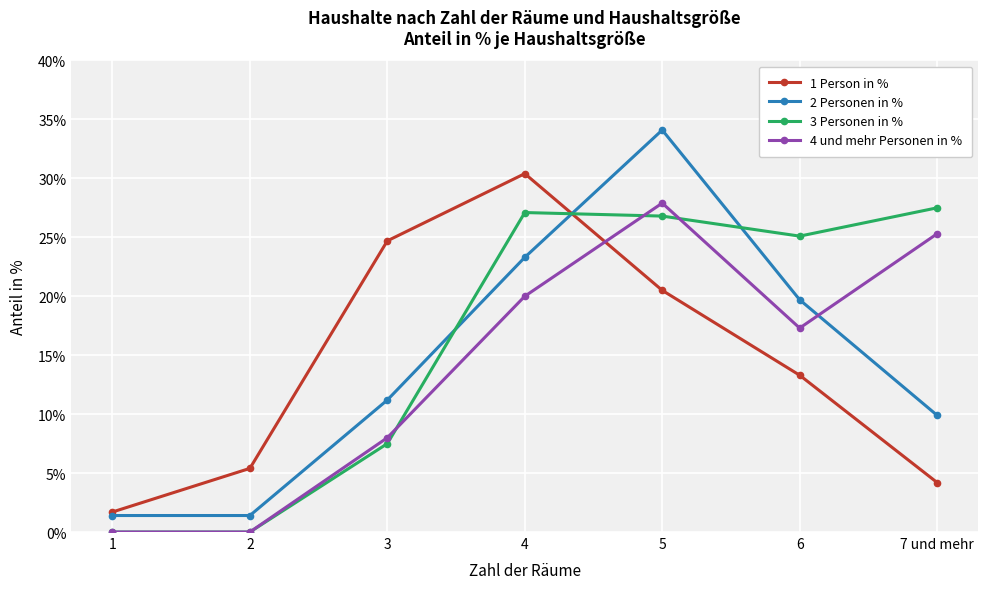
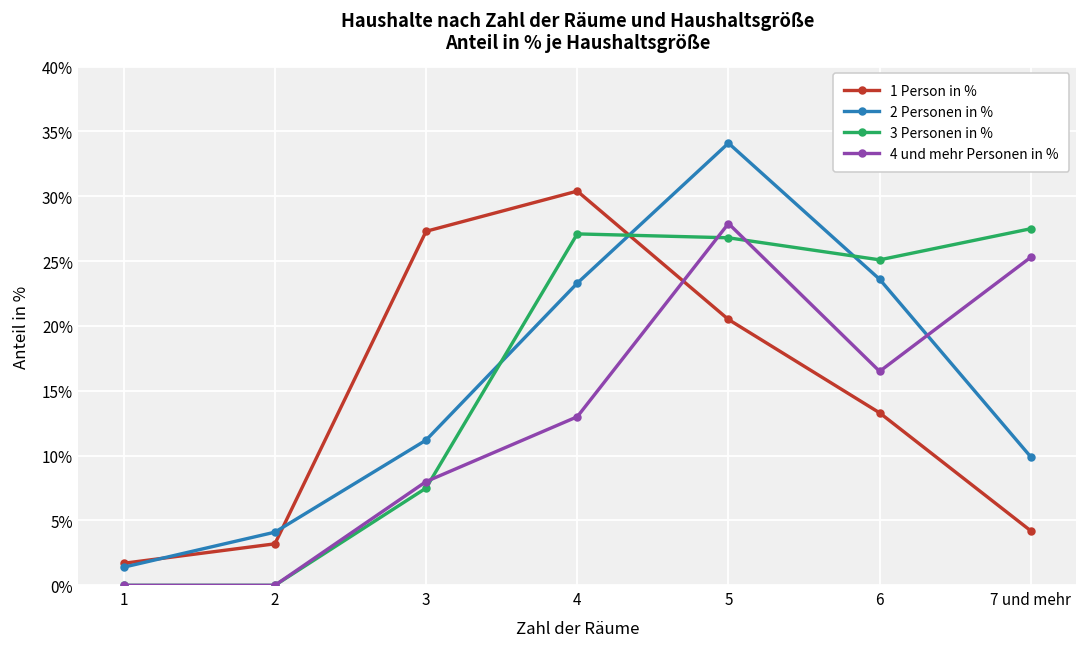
1 Person in %, 2: 5.4% -> 3.2%
2 Personen in %, 2: 1.4% -> 4.1%
1 Person in %, 3: 24.7% -> 27.3%
4 und mehr Personen in %, 4: 20% -> 13%
2 Personen in %, 6: 19.7% -> 23.6%
4 und mehr Personen in %, 6: 17.3% -> 16.5%
